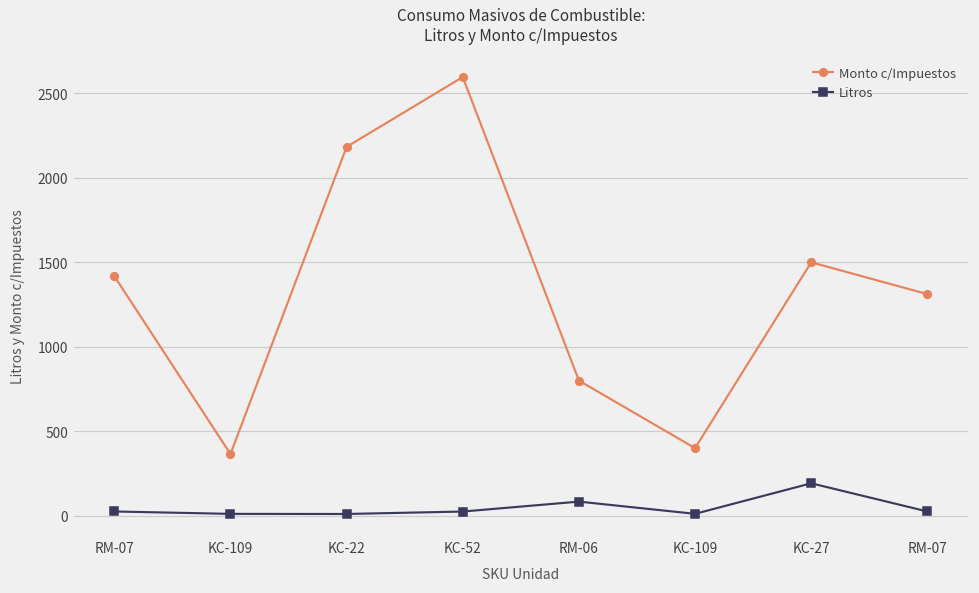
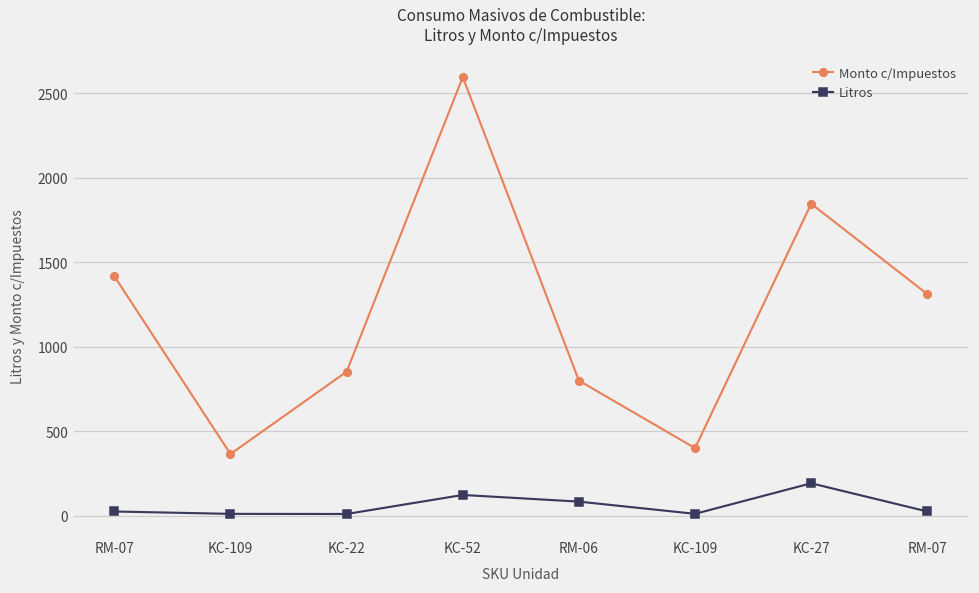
Monto c/Impuestos, KC-22: 2180 -> 850
Litros, KC-52: 30 -> 120
Monto c/Impuestos, KC-27: 1500 -> 1850
